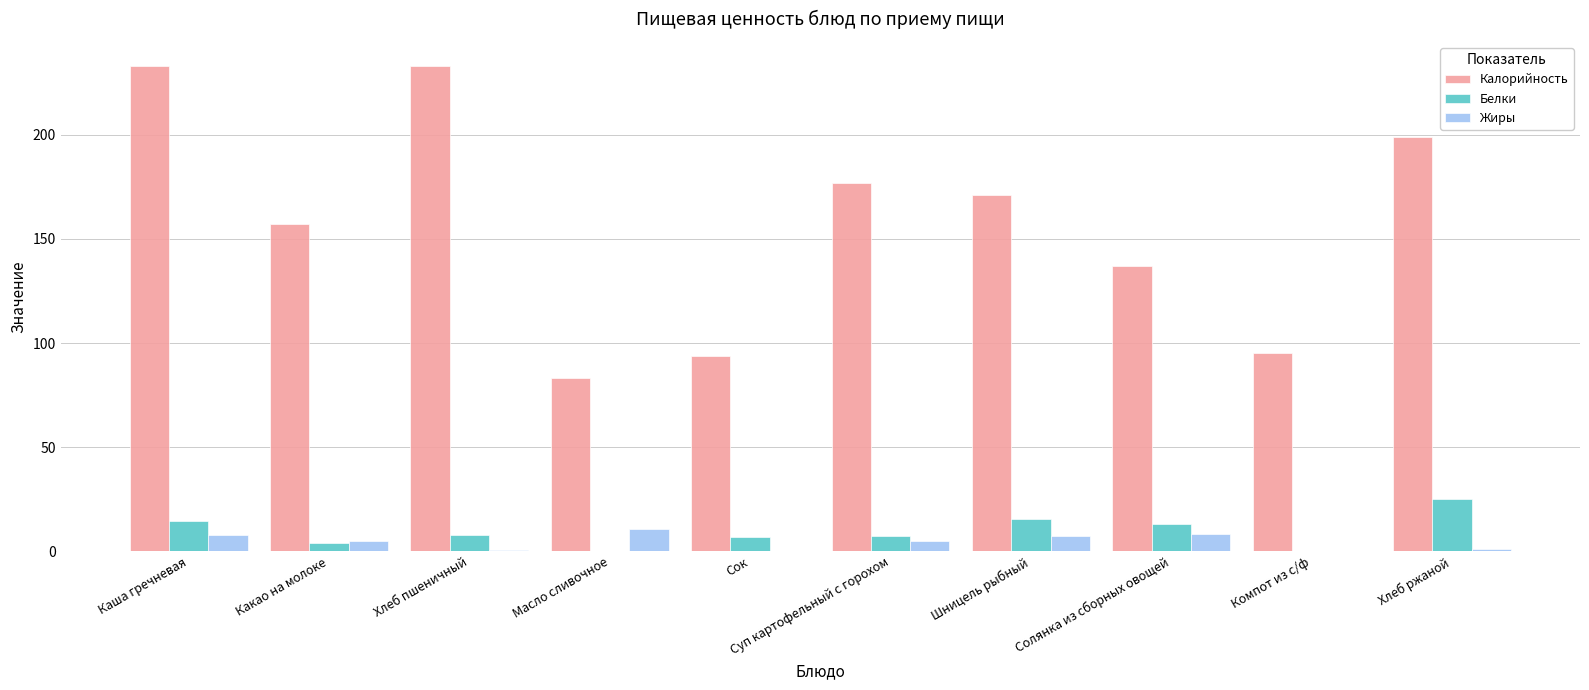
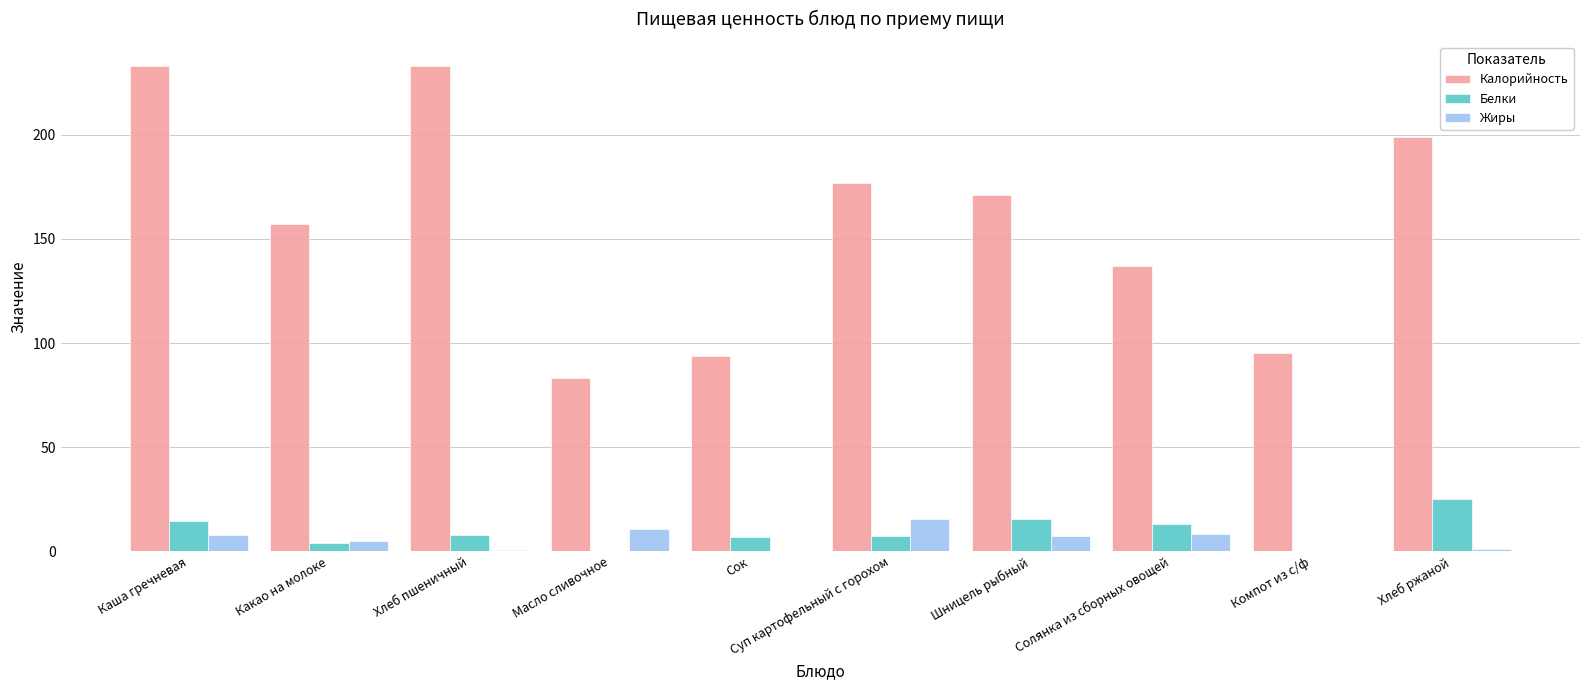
Жиры, Суп картофельный с горохом: 5 -> 15
